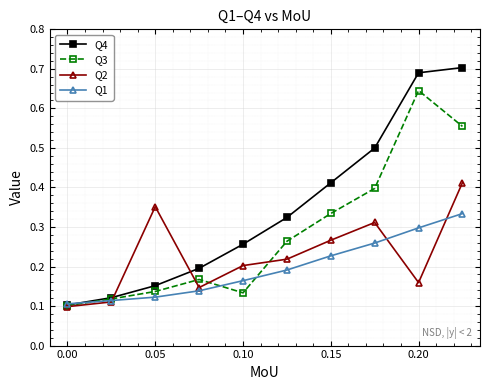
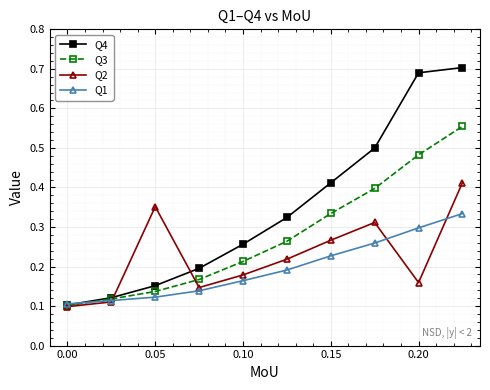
Q3, 0.10: 0.13 -> 0.21
Q2, 0.10: 0.20 -> 0.18
Q3, 0.20: 0.65 -> 0.48
